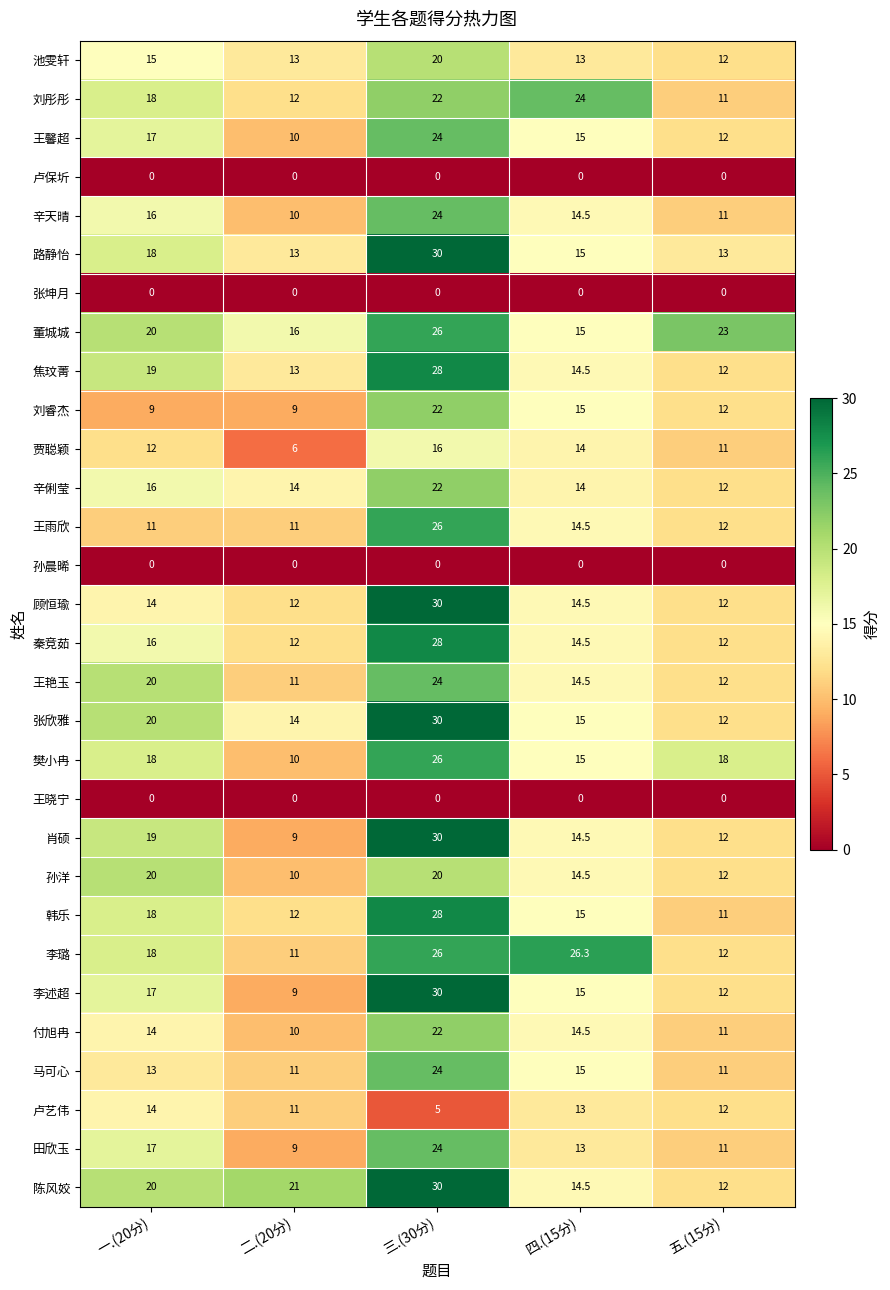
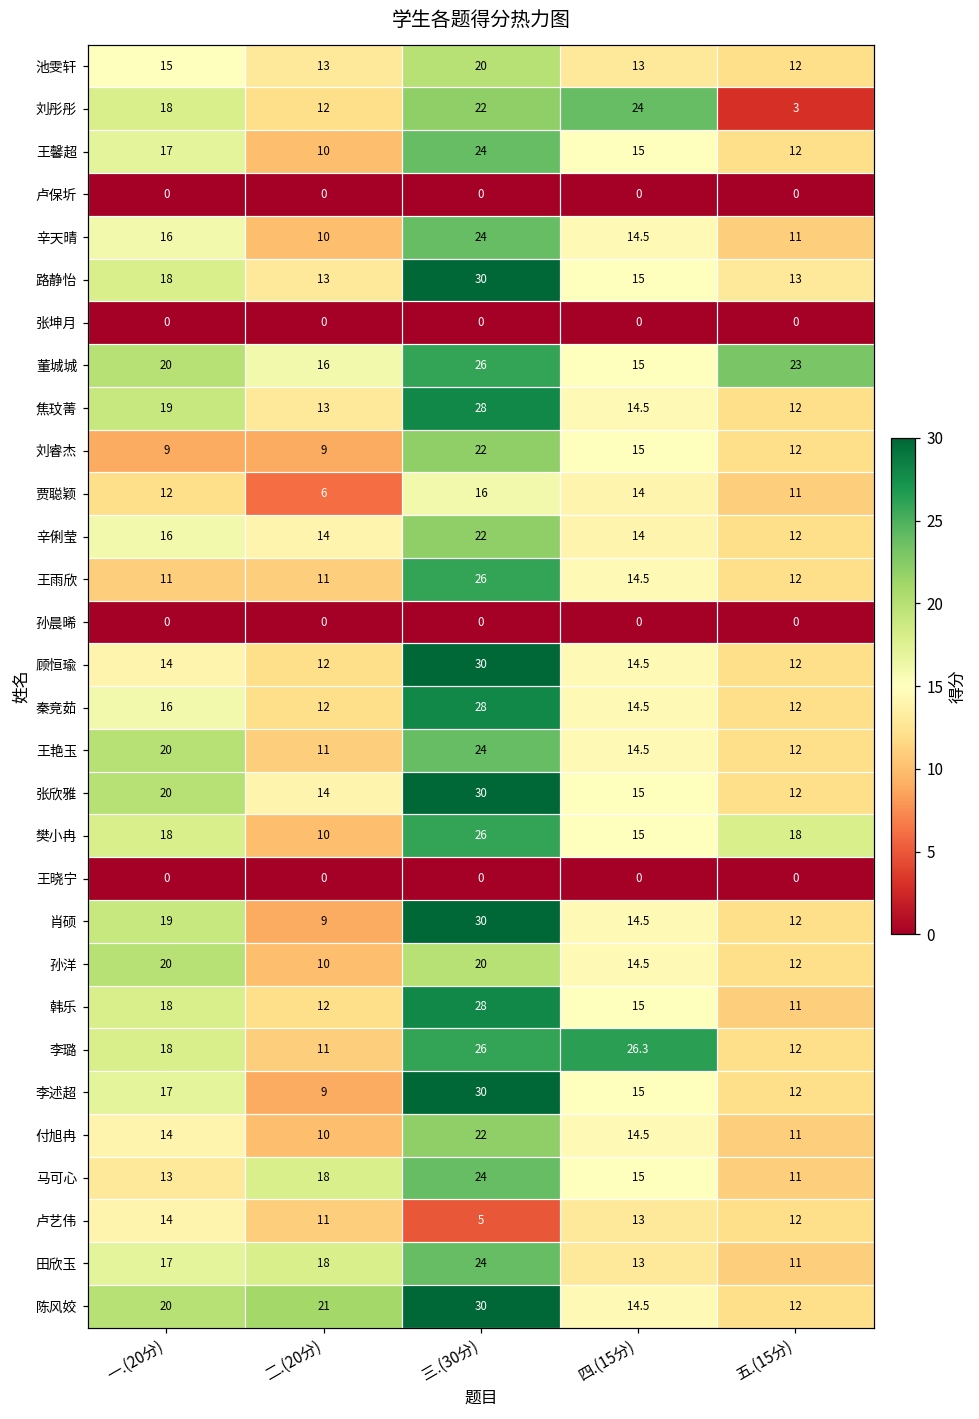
刘彤彤, 五.(15分): 11 -> 3
马可心, 二.(20分): 11 -> 18
田欣玉, 二.(20分): 9 -> 18
